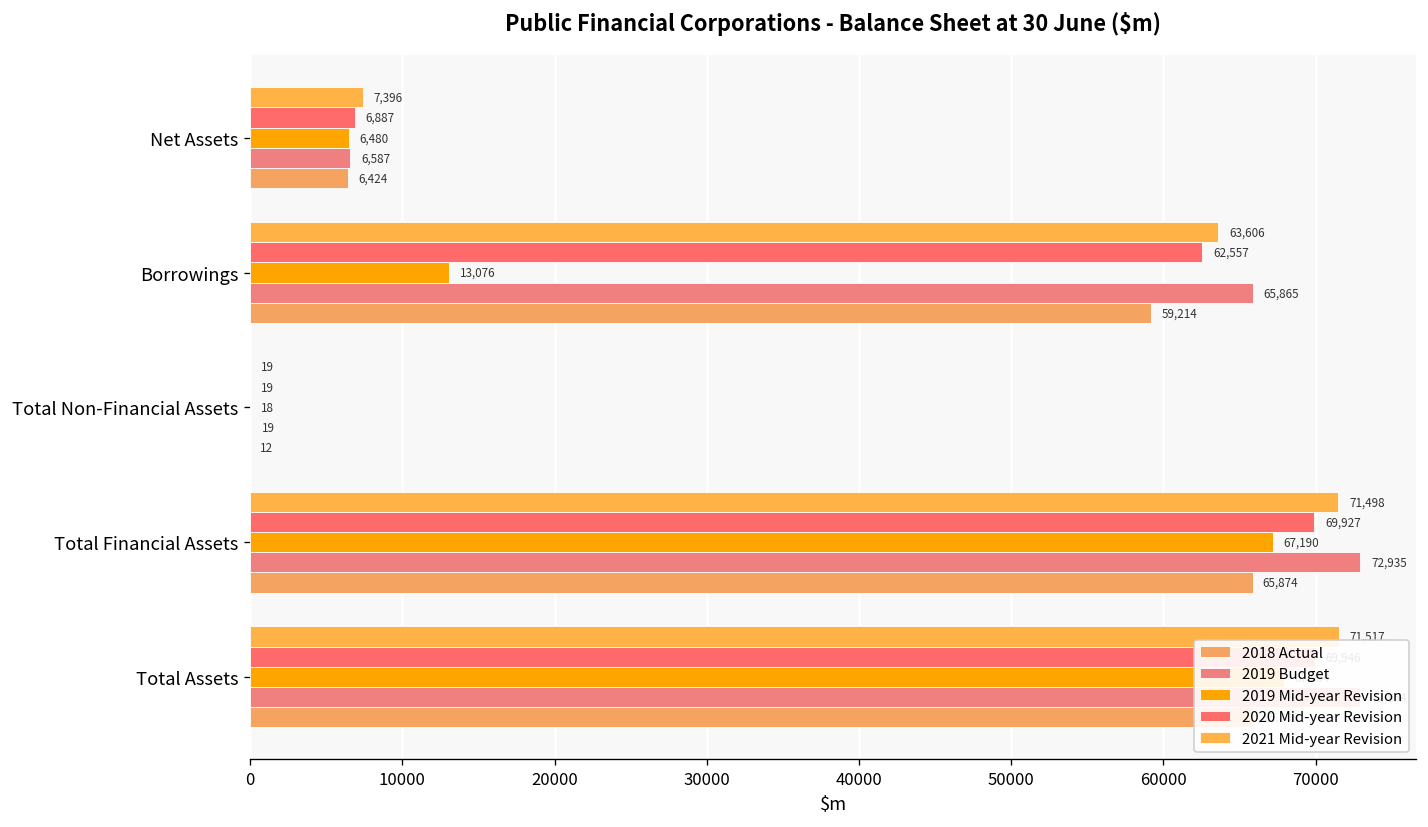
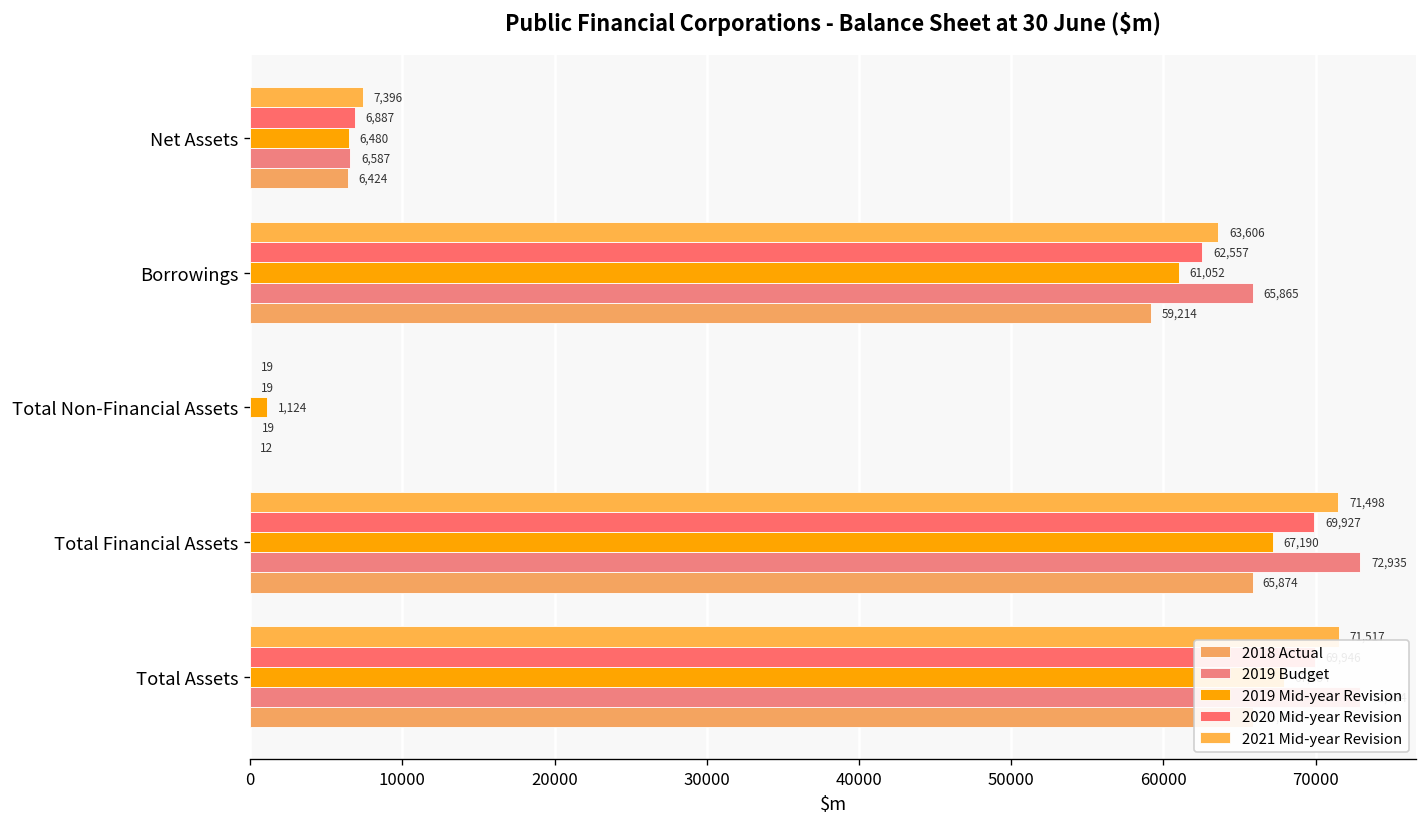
2019 Mid-year Revision, Borrowings: 13,076 -> 61,052
2019 Mid-year Revision, Total Non-Financial Assets: 18 -> 1,124
